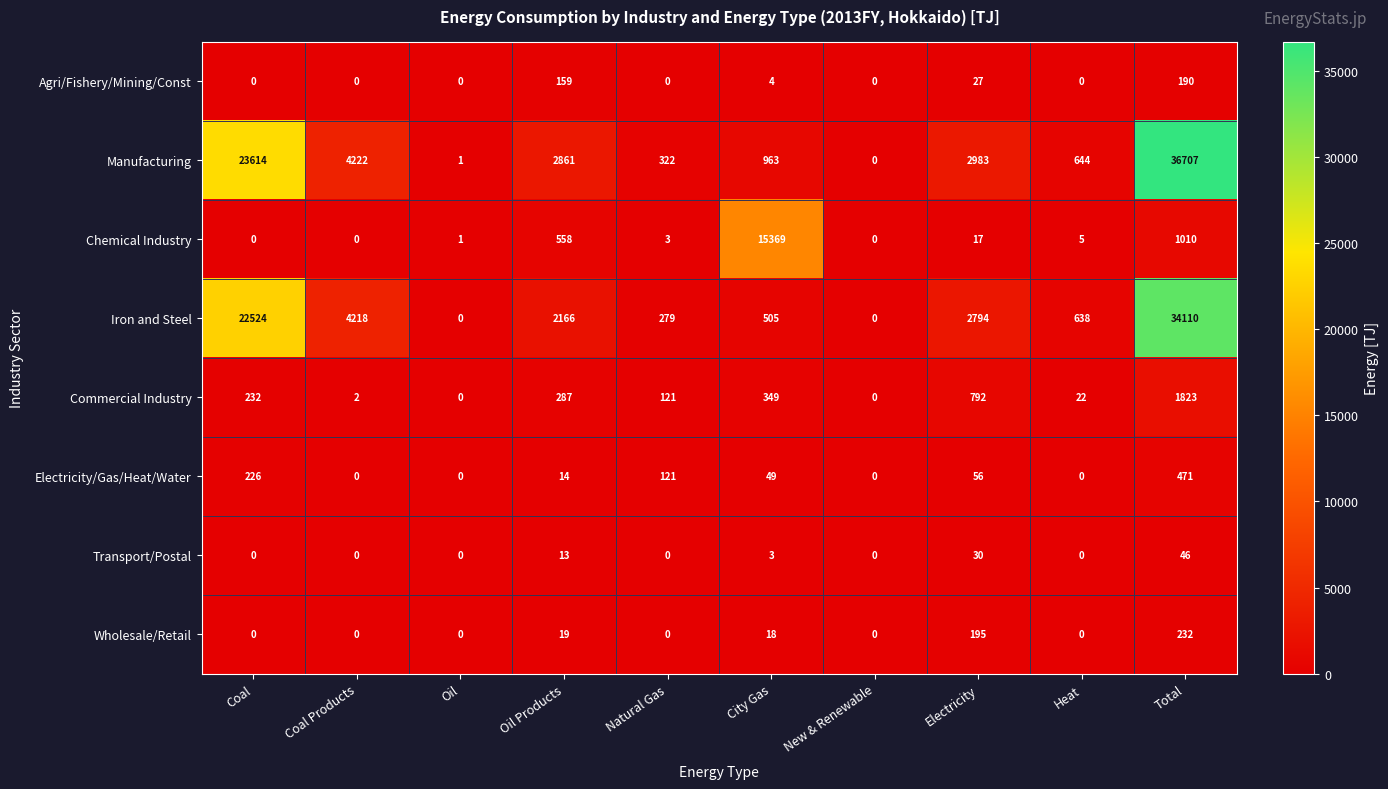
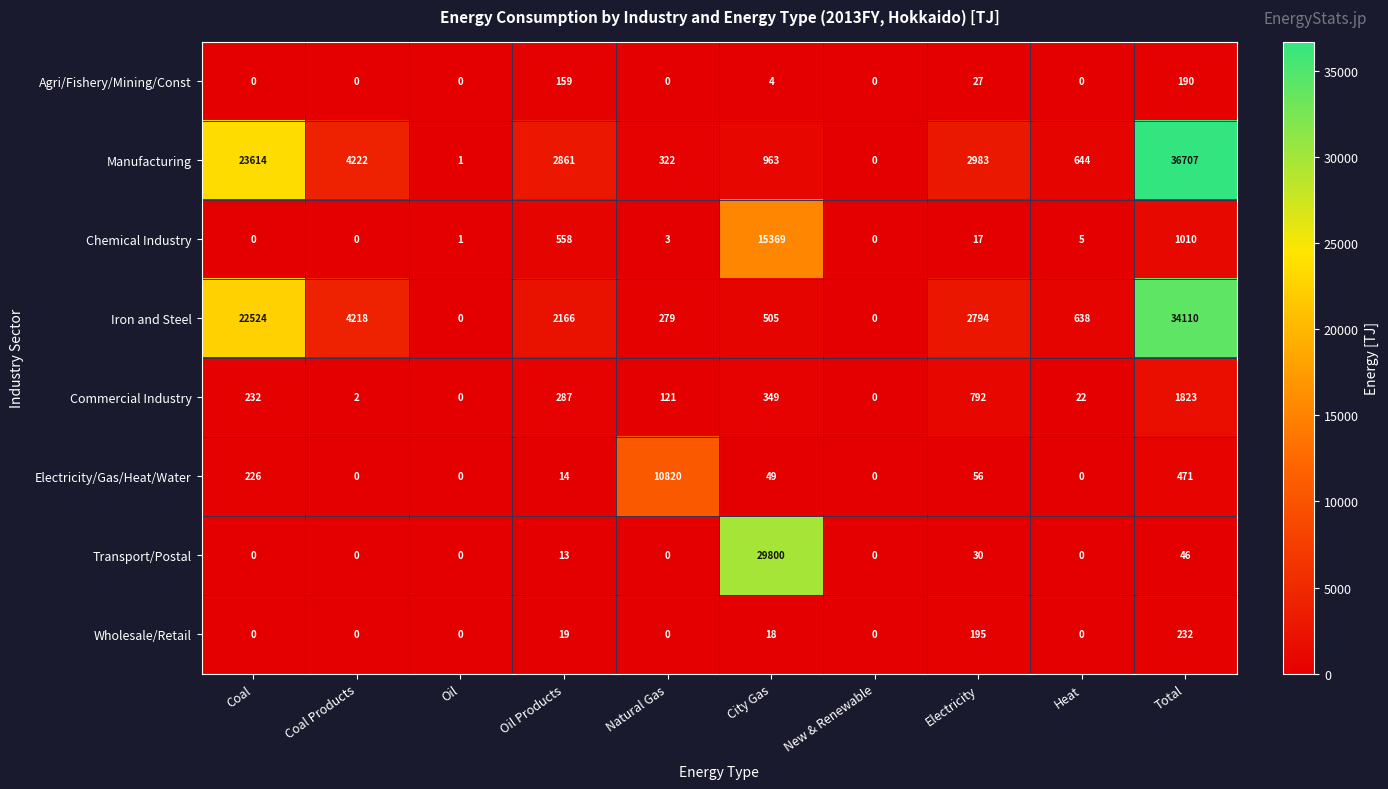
Electricity/Gas/Heat/Water, Natural Gas: 121 -> 10820
Transport/Postal, City Gas: 3 -> 29800
